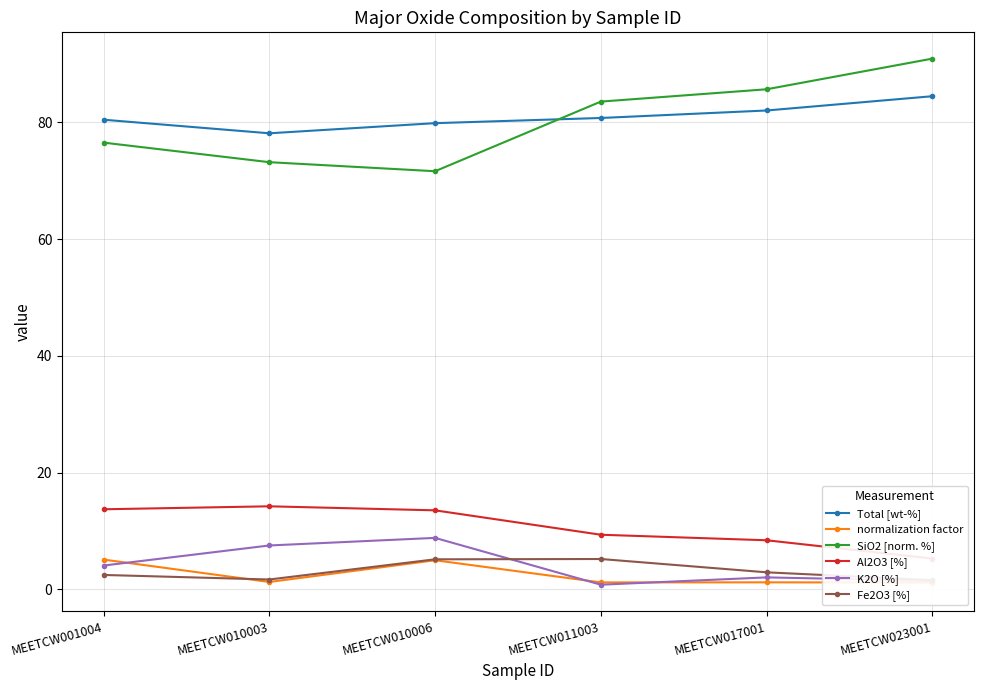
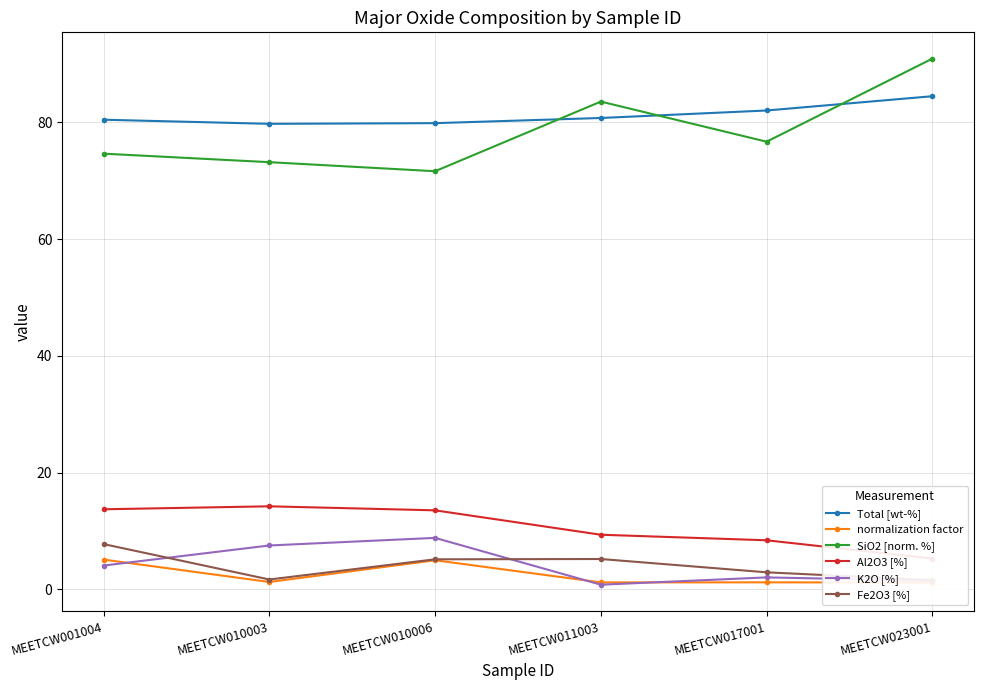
SiO2 [norm. %], MEETCW001004: 77 -> 75
Fe2O3 [%], MEETCW001004: 2 -> 8
Total [wt-%], MEETCW010003: 78 -> 80
SiO2 [norm. %], MEETCW017001: 86 -> 77
